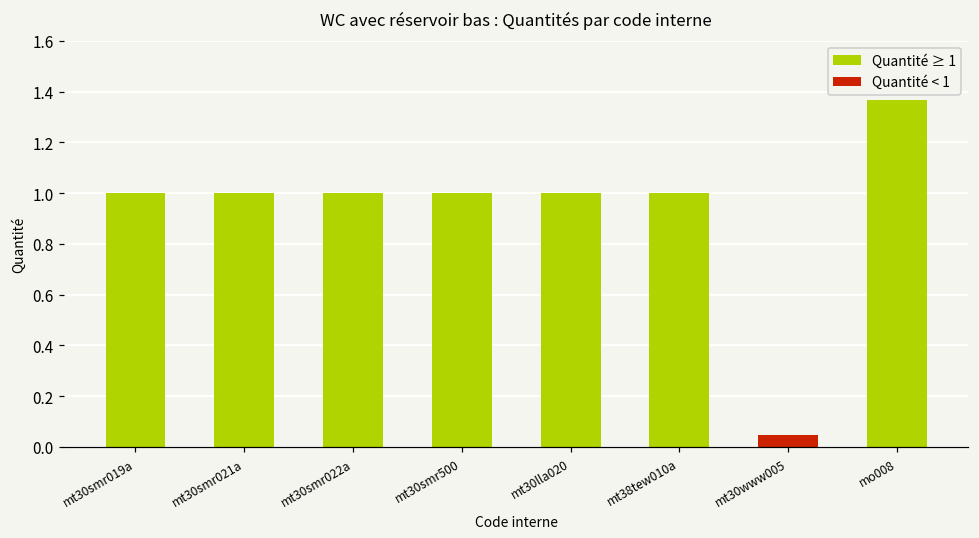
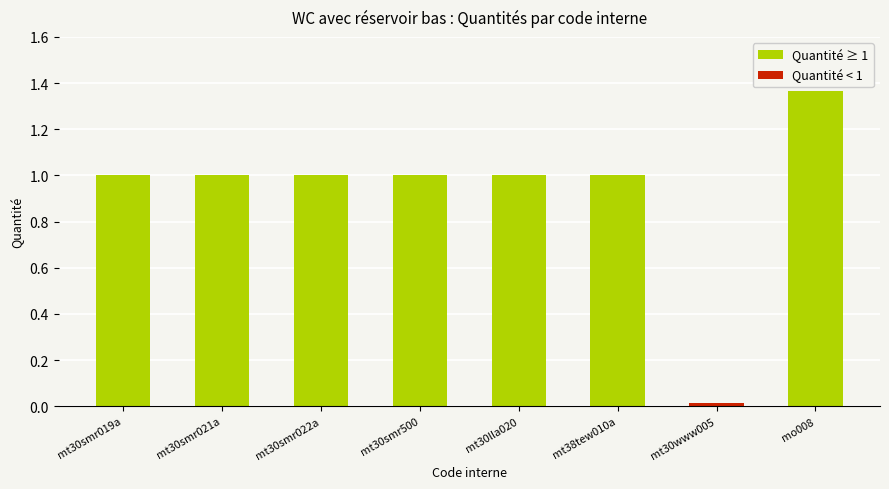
mt30www005: 0.05 -> 0.01
